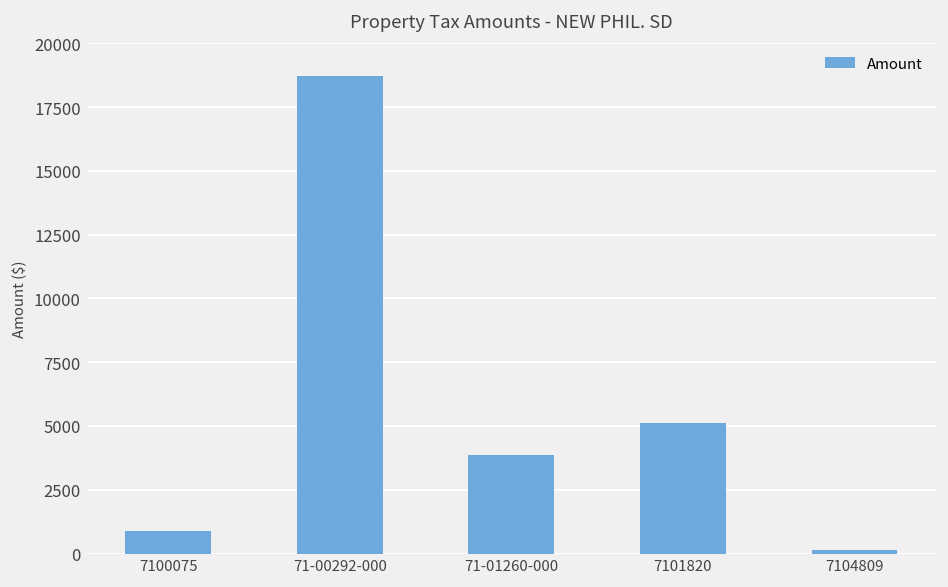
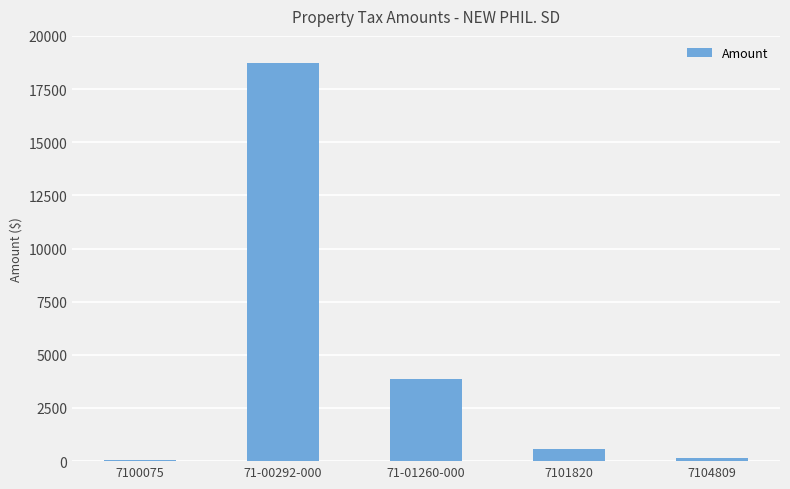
7100075: 900 -> 0
7101820: 5100 -> 600
